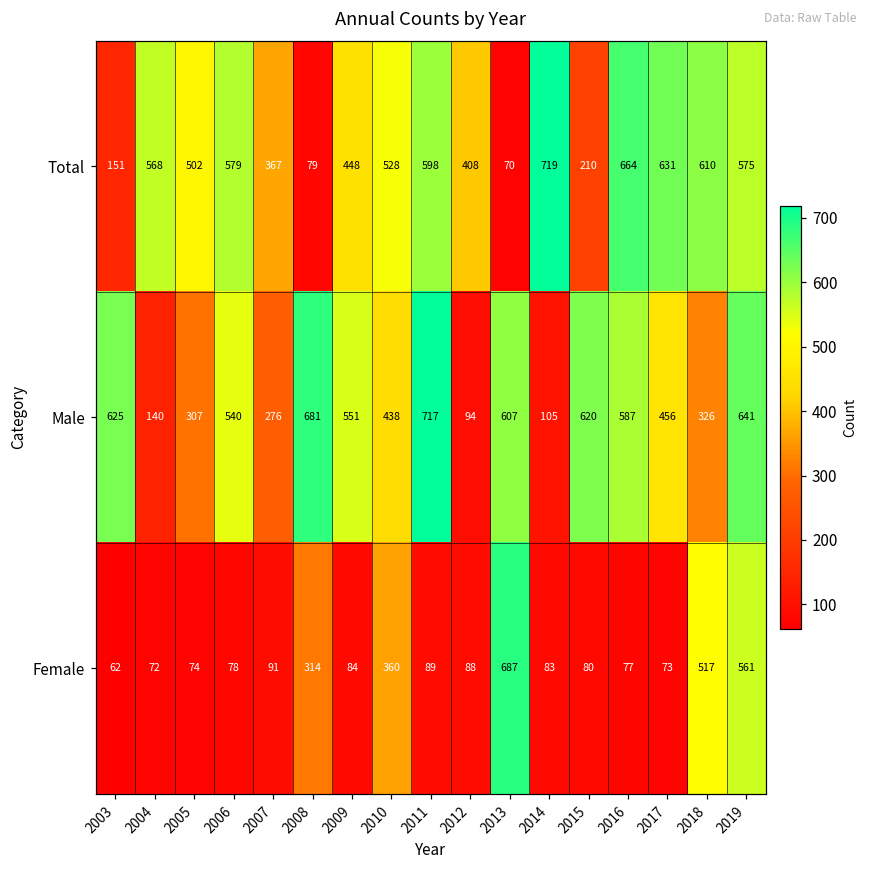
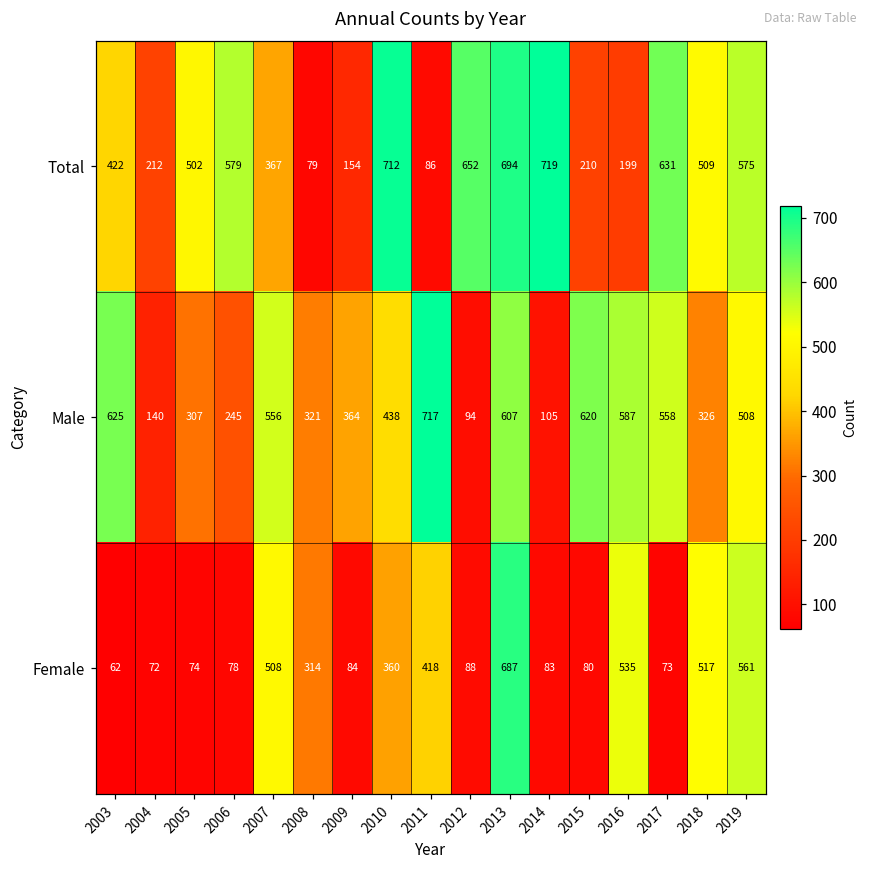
Total, 2003: 151 -> 422
Total, 2004: 568 -> 212
Total, 2009: 448 -> 154
Total, 2010: 528 -> 712
Total, 2011: 598 -> 86
Total, 2012: 408 -> 652
Total, 2013: 70 -> 694
Total, 2016: 664 -> 199
Total, 2018: 610 -> 509
Male, 2006: 540 -> 245
Male, 2007: 276 -> 556
Male, 2008: 681 -> 321
Male, 2009: 551 -> 364
Male, 2017: 456 -> 558
Male, 2019: 641 -> 508
Female, 2007: 91 -> 508
Female, 2011: 89 -> 418
Female, 2016: 77 -> 535
